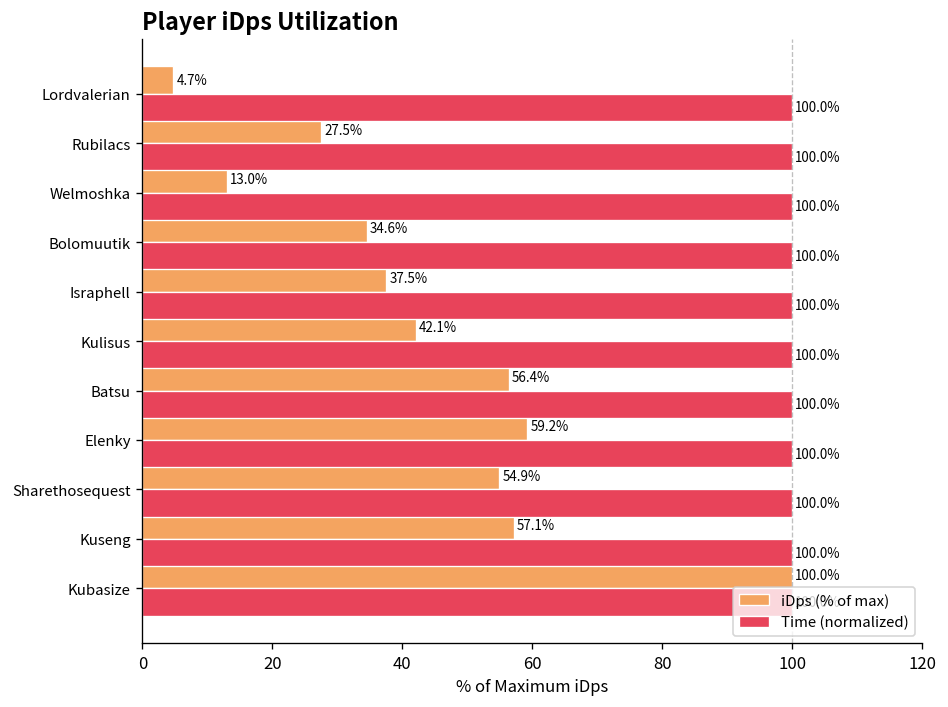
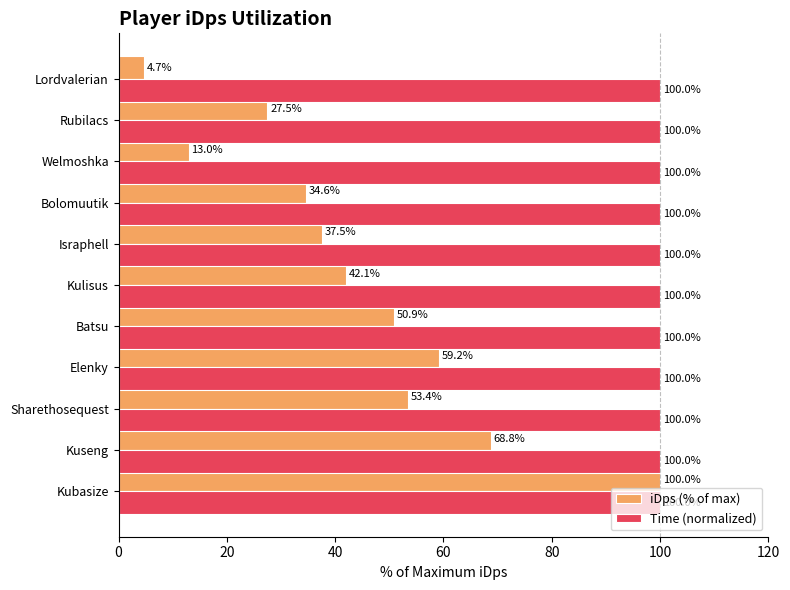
iDps (% of max), Batsu: 56.4% -> 50.9%
iDps (% of max), Sharethosequest: 54.9% -> 53.4%
iDps (% of max), Kuseng: 57.1% -> 68.8%
